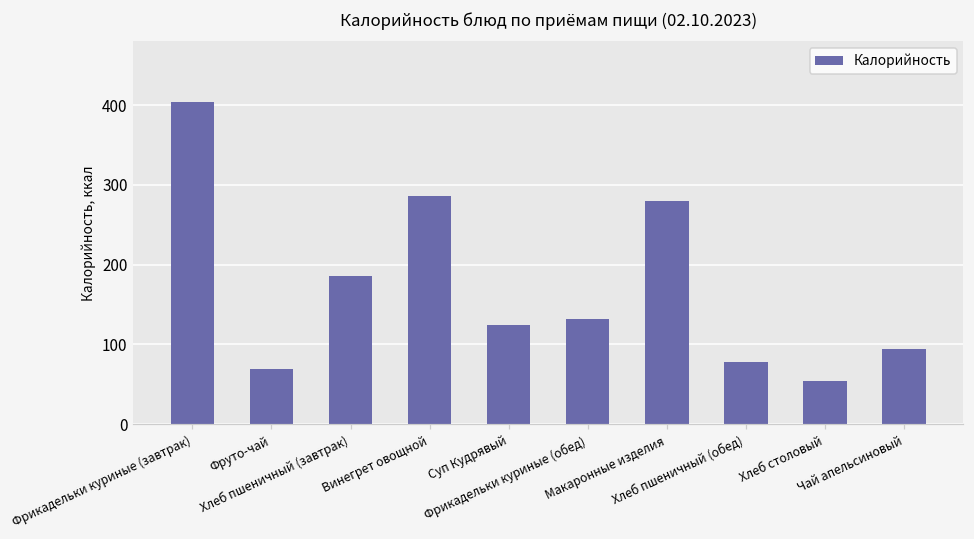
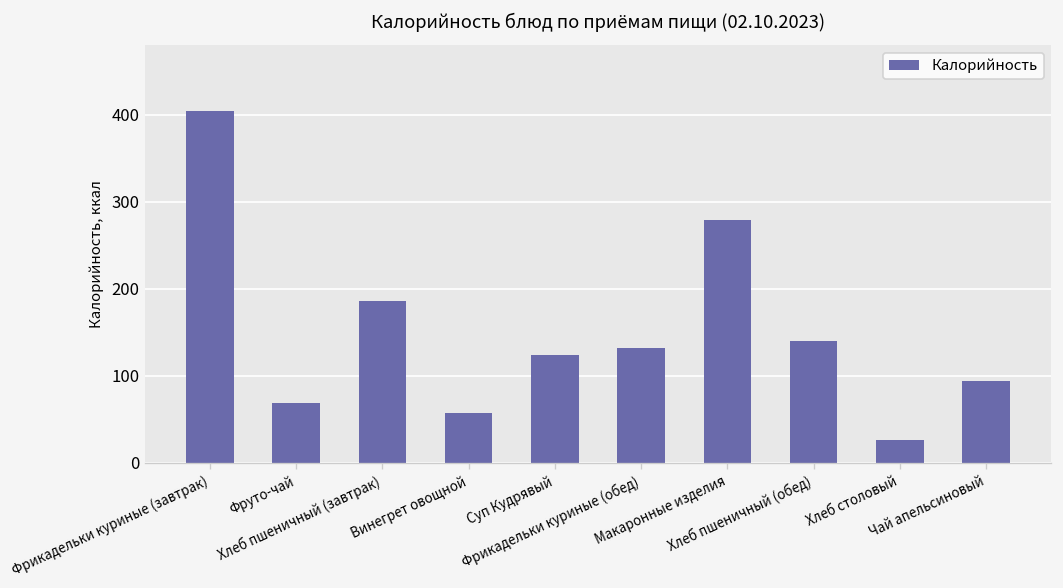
Винегрет овощной: 290 -> 60
Хлеб пшеничный (обед): 80 -> 140
Хлеб столовый: 50 -> 30
